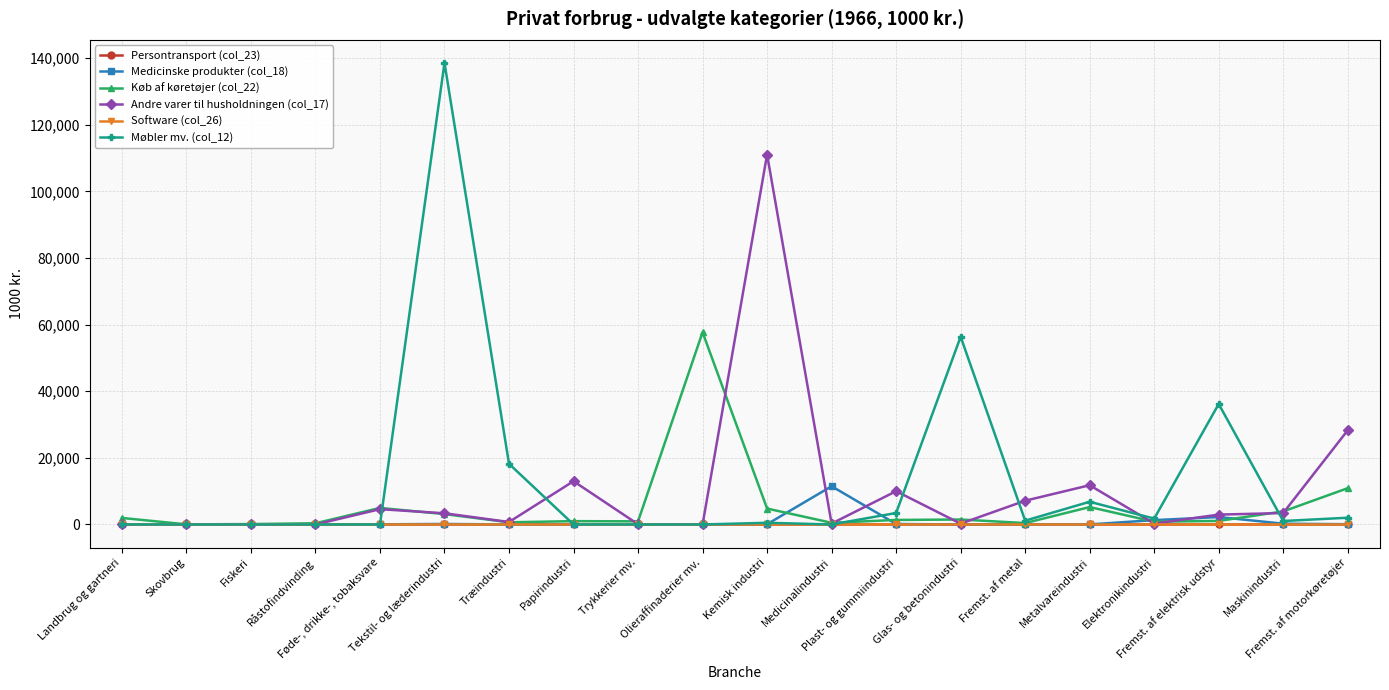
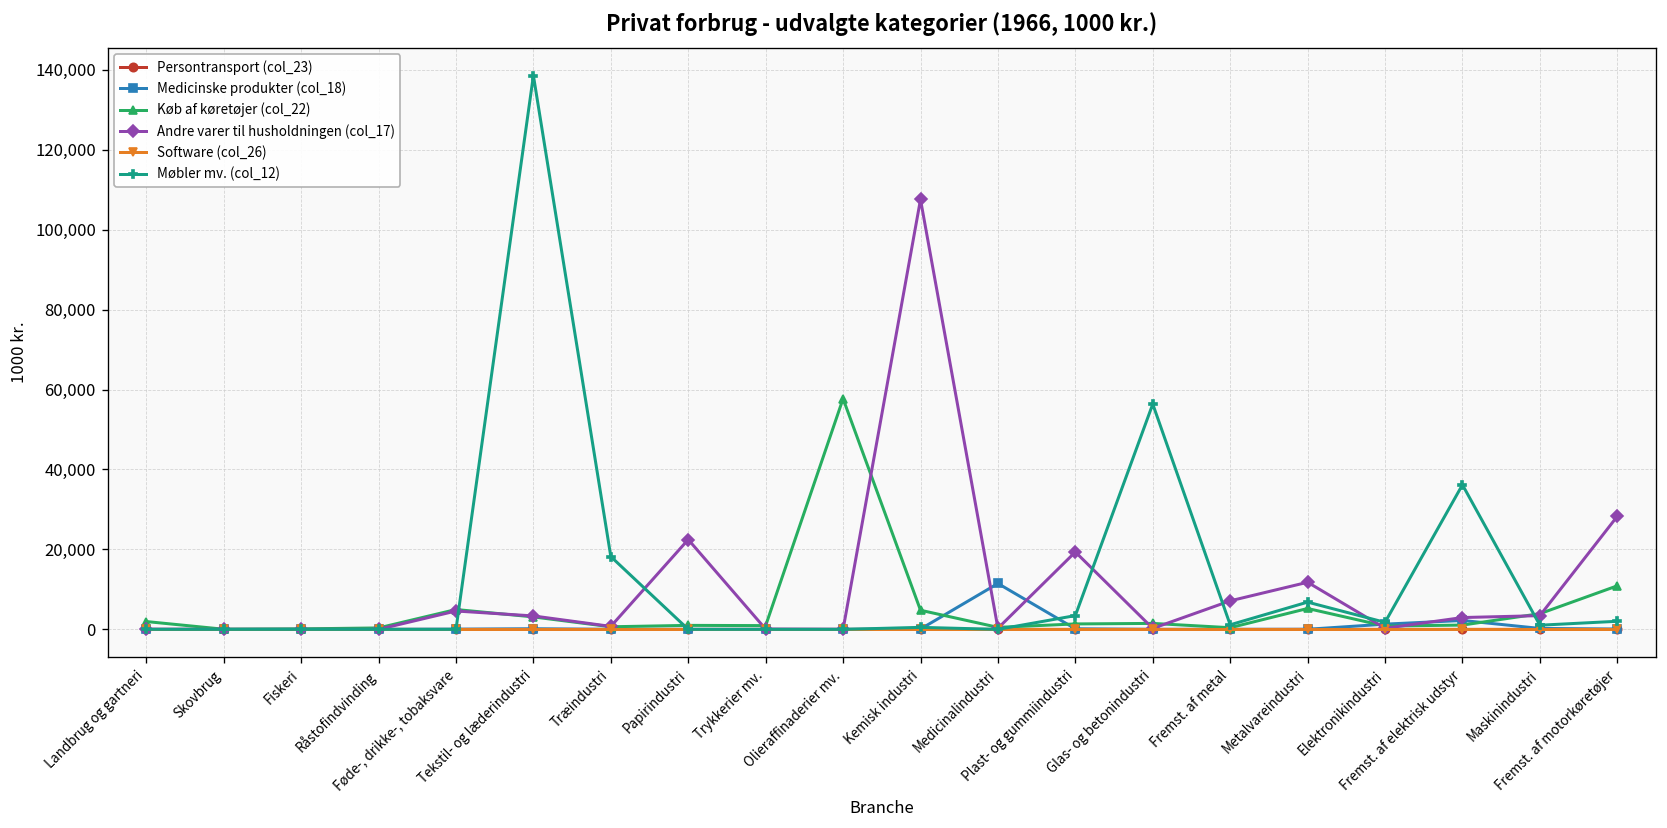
Andre varer til husholdningen (col_17), Papirindustri: 13,000 -> 22,000
Andre varer til husholdningen (col_17), Kemisk industri: 111,000 -> 108,000
Andre varer til husholdningen (col_17), Plast- og gummiindustri: 10,000 -> 19,000
